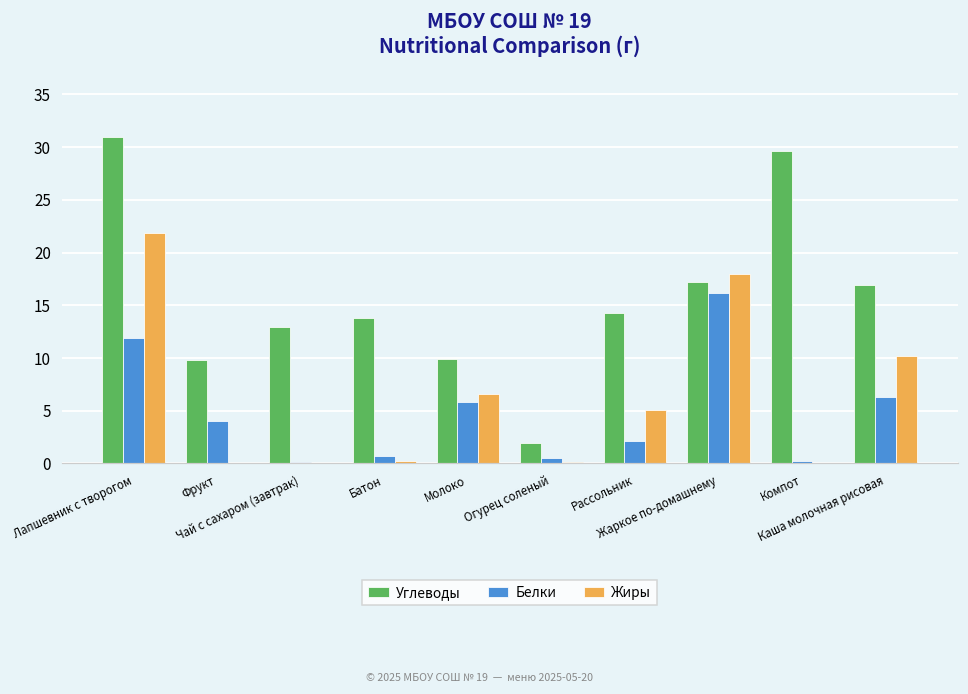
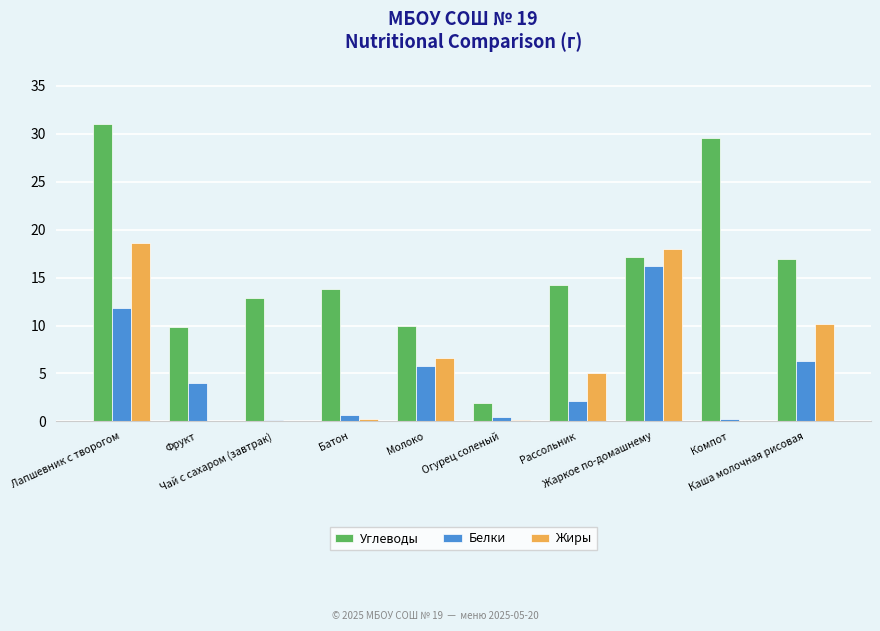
Жиры, Лапшевник с творогом: 22 -> 19
